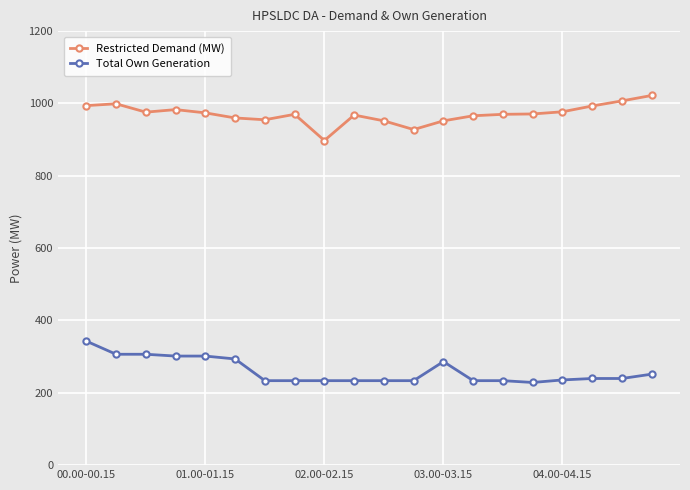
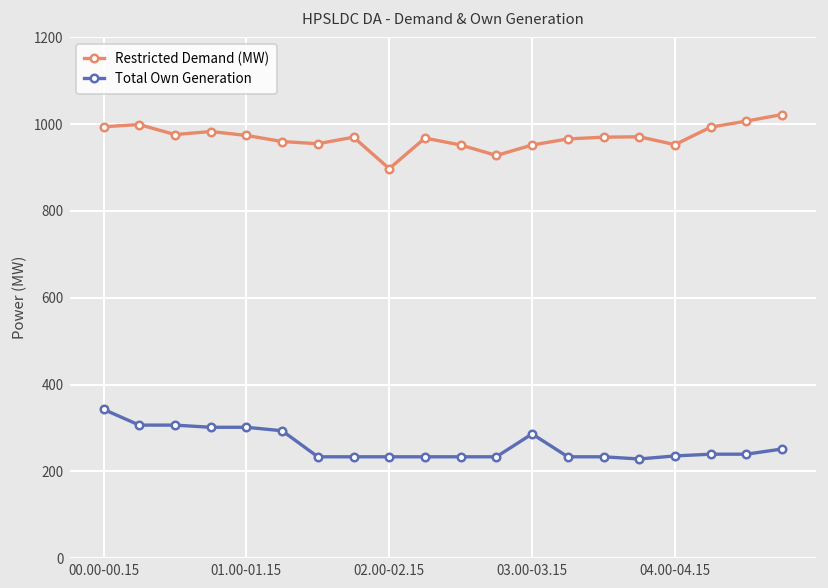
Restricted Demand (MW), 04.00-04.15: 980 -> 950
